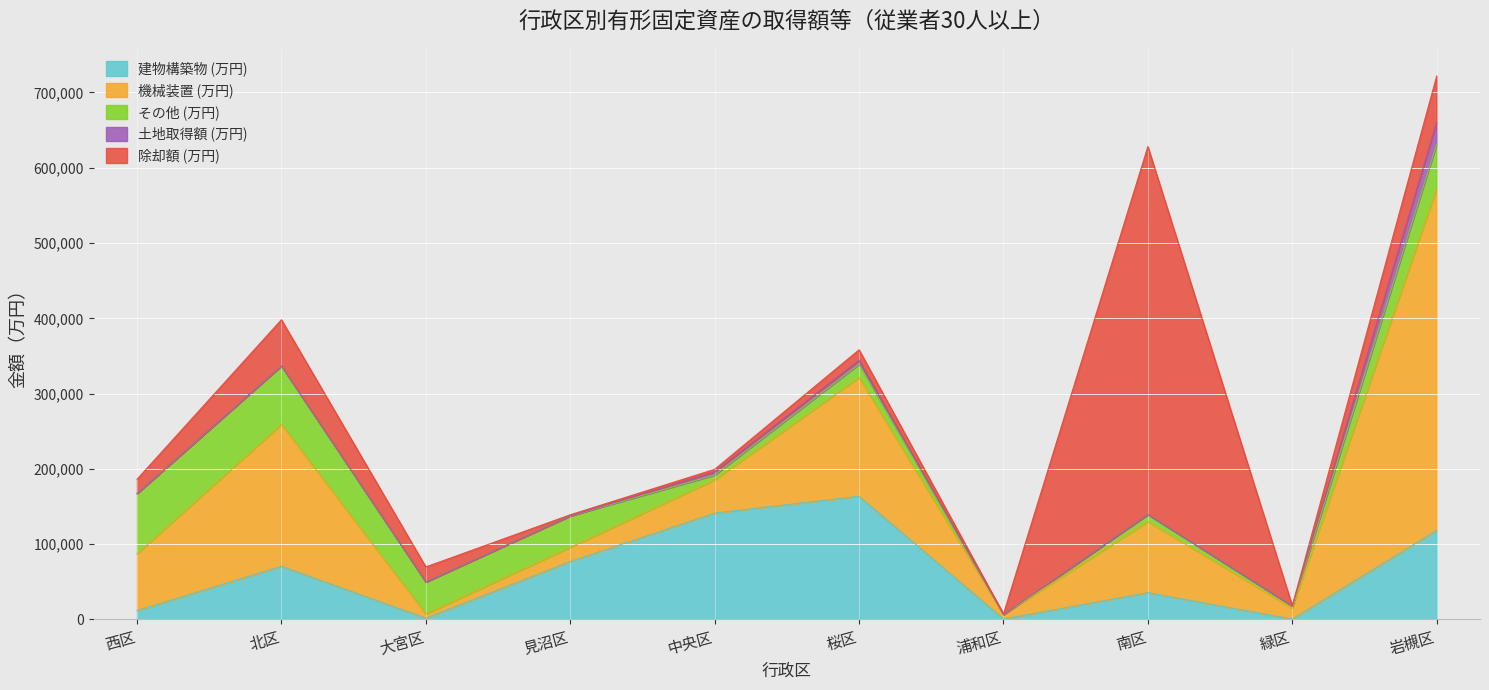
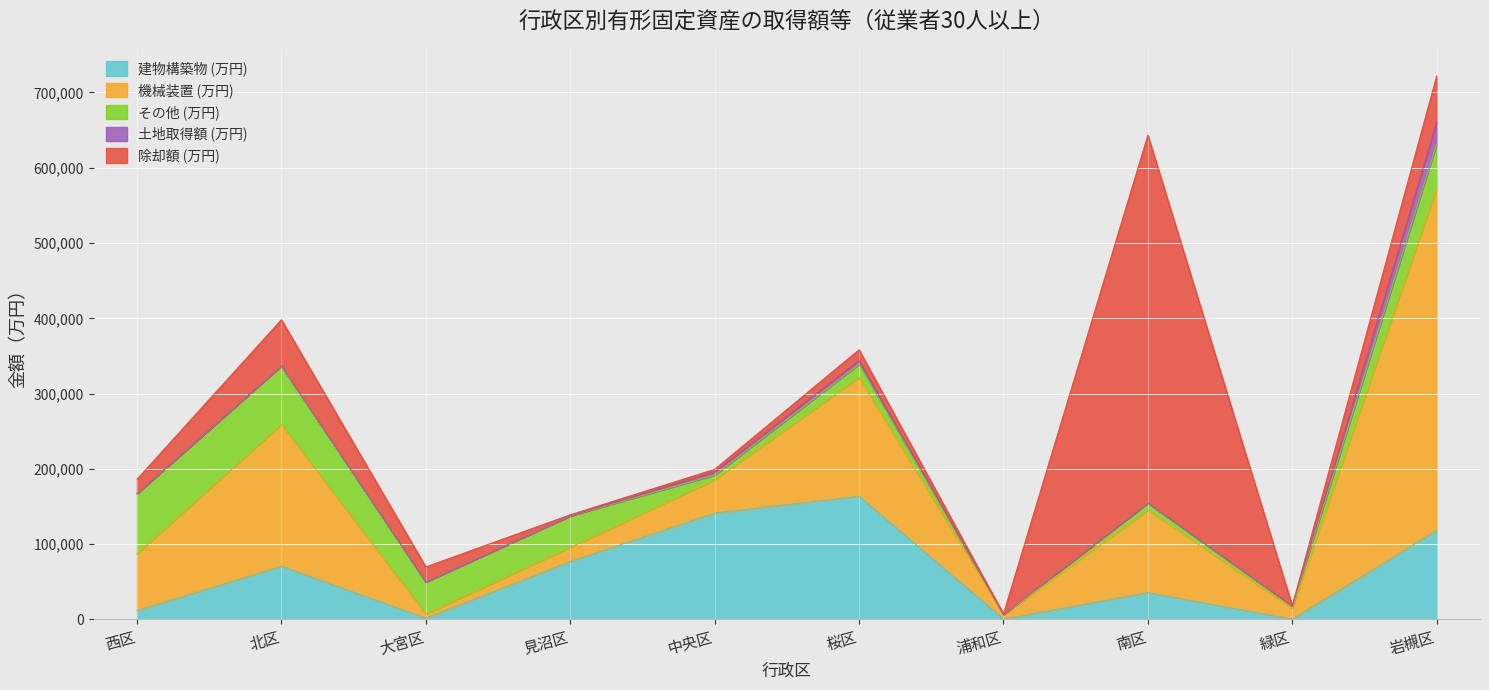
機械装置 (万円), 南区: 90,000 -> 110,000
